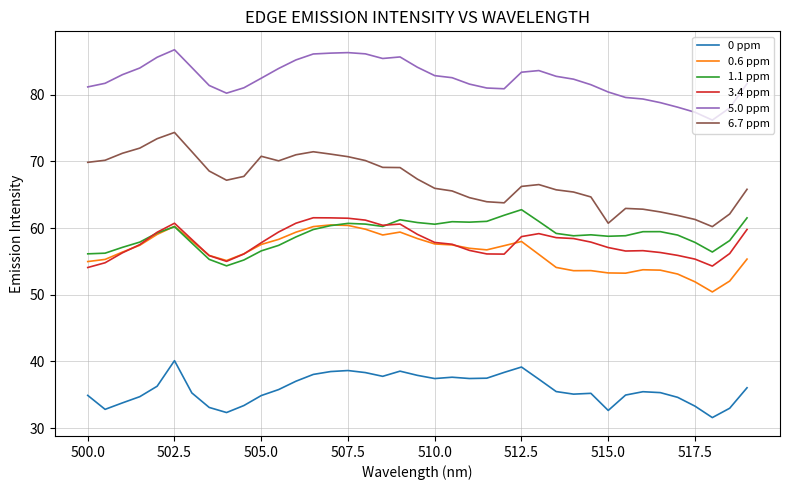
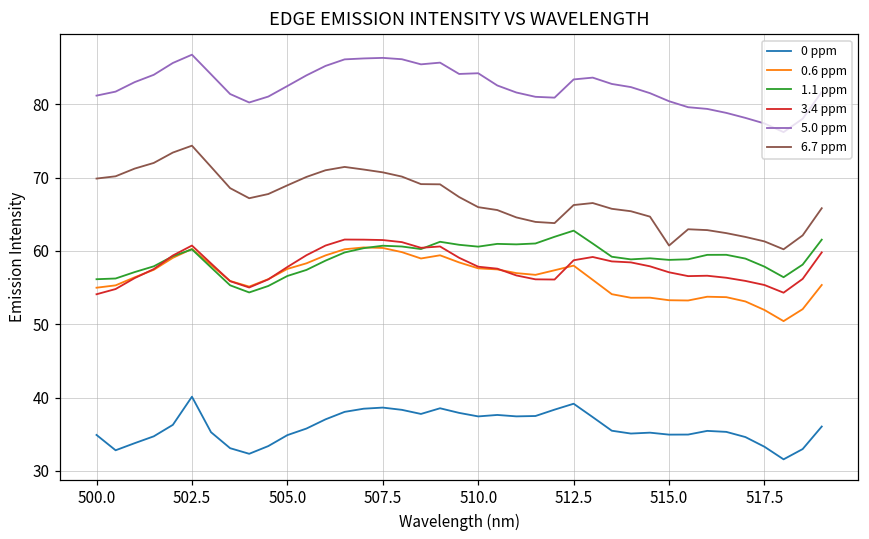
6.7 ppm, 505.0: 71 -> 69
5.0 ppm, 510.0: 83 -> 84
0 ppm, 515.0: 33 -> 35
